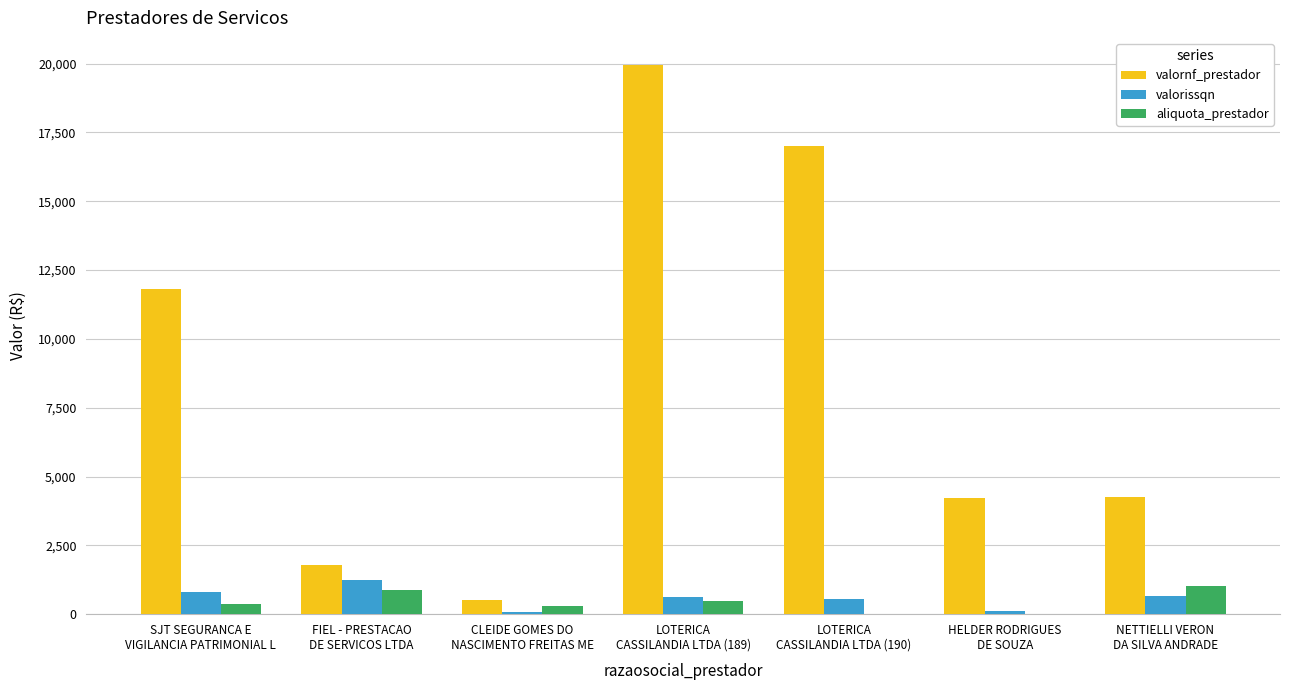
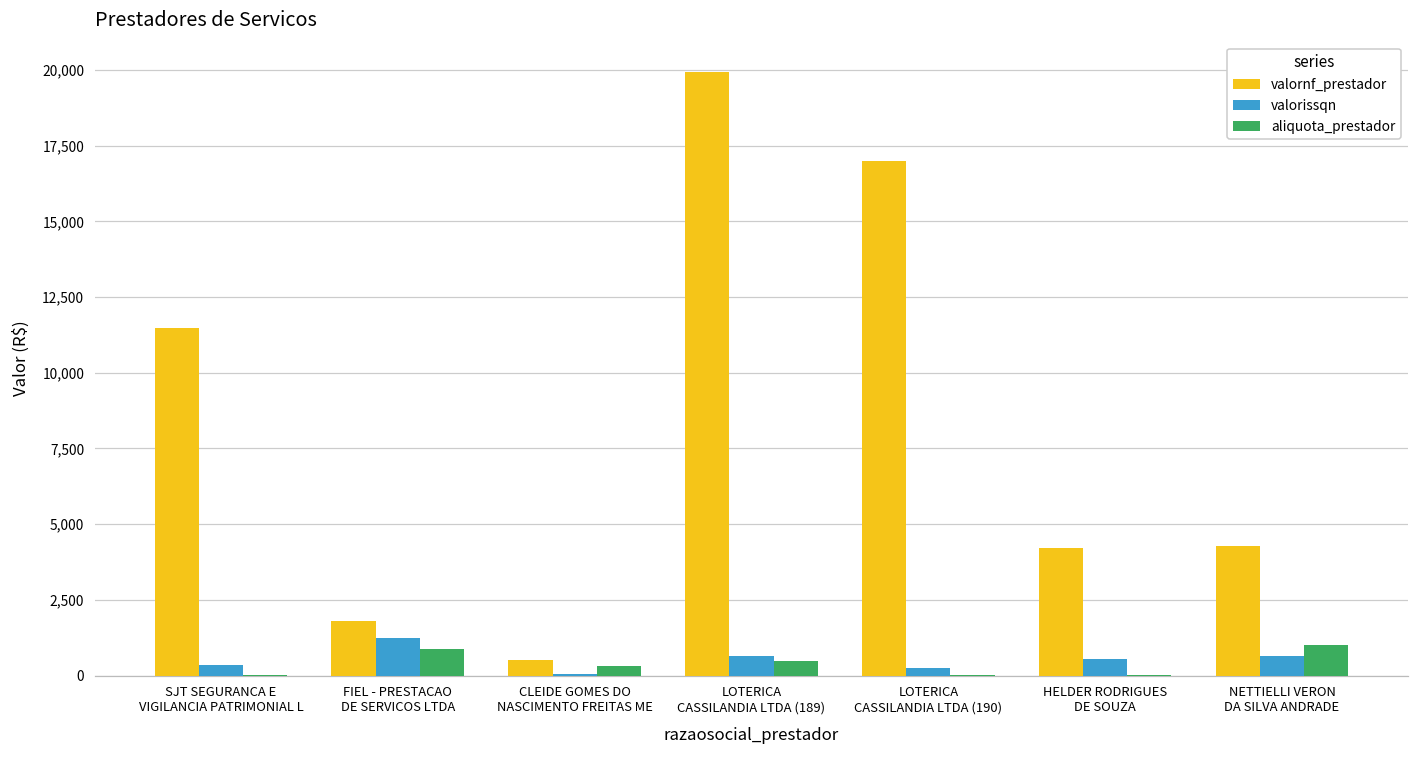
valornf_prestador, SJT SEGURANCA E VIGILANCIA PATRIMONIAL L: 11,800 -> 11,500
valorissqn, SJT SEGURANCA E VIGILANCIA PATRIMONIAL L: 800 -> 300
aliquota_prestador, SJT SEGURANCA E VIGILANCIA PATRIMONIAL L: 400 -> 0
valorissqn, LOTERICA CASSILANDIA LTDA (190): 500 -> 200
valorissqn, HELDER RODRIGUES DE SOUZA: 100 -> 500
